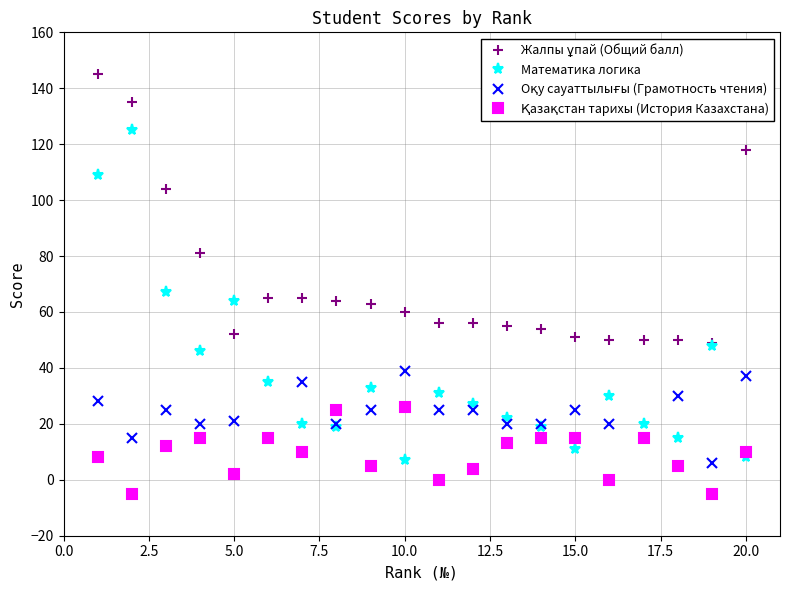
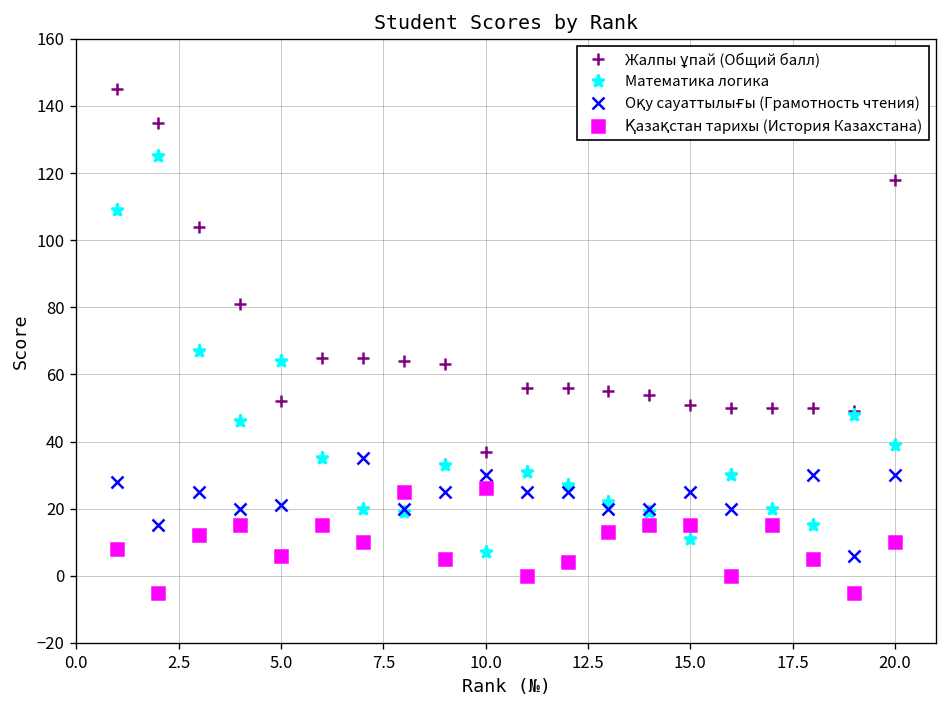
Қазақстан тарихы (История Казахстана), 5.0: 2 -> 6
Жалпы ұпай (Общий балл), 10.0: 60 -> 37
Оқу сауаттылығы (Грамотность чтения), 10.0: 39 -> 30
Математика логика, 20.0: 8 -> 39
Оқу сауаттылығы (Грамотность чтения), 20.0: 37 -> 30
